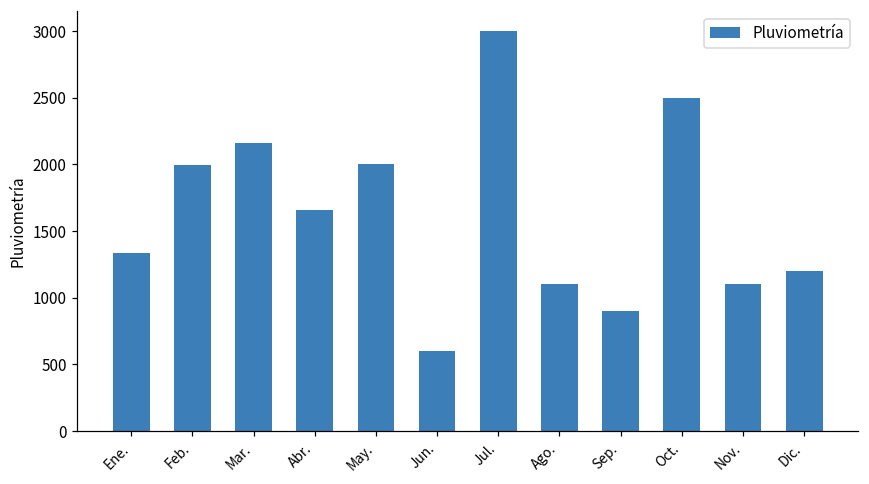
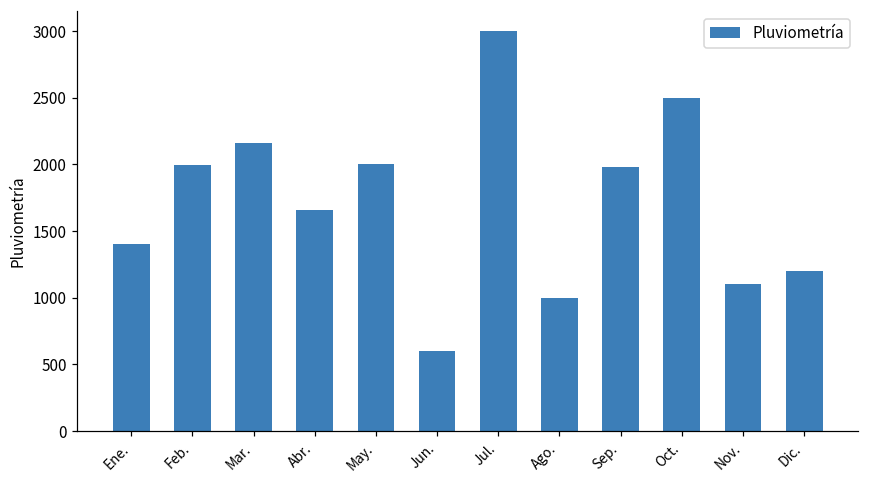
Ene.: 1330 -> 1400
Ago.: 1110 -> 1000
Sep.: 900 -> 1980
